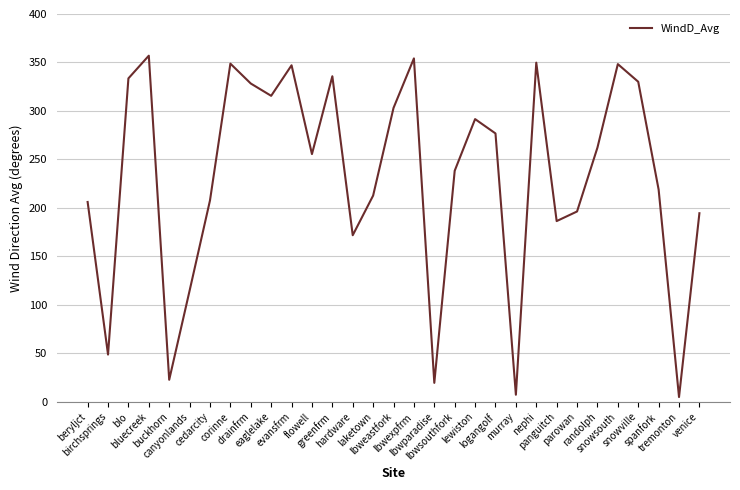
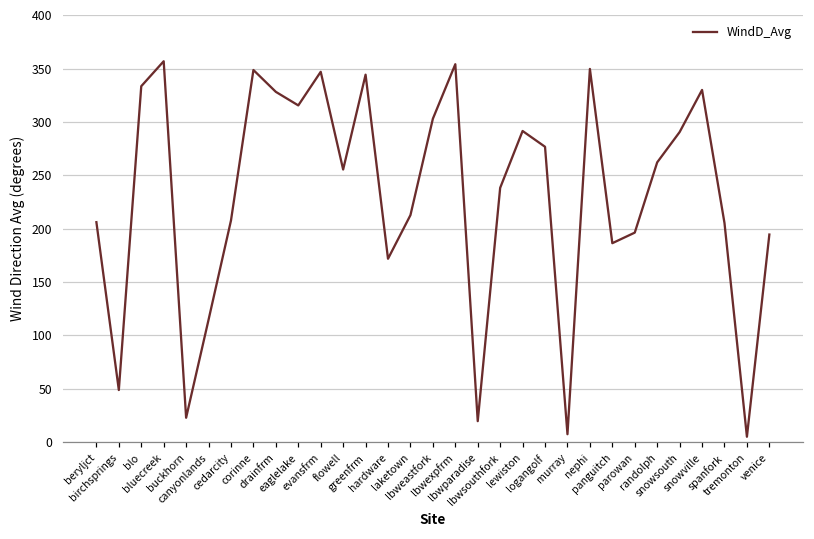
greenfrm: 336 -> 344
snowsouth: 350 -> 290
spanfork: 220 -> 210
